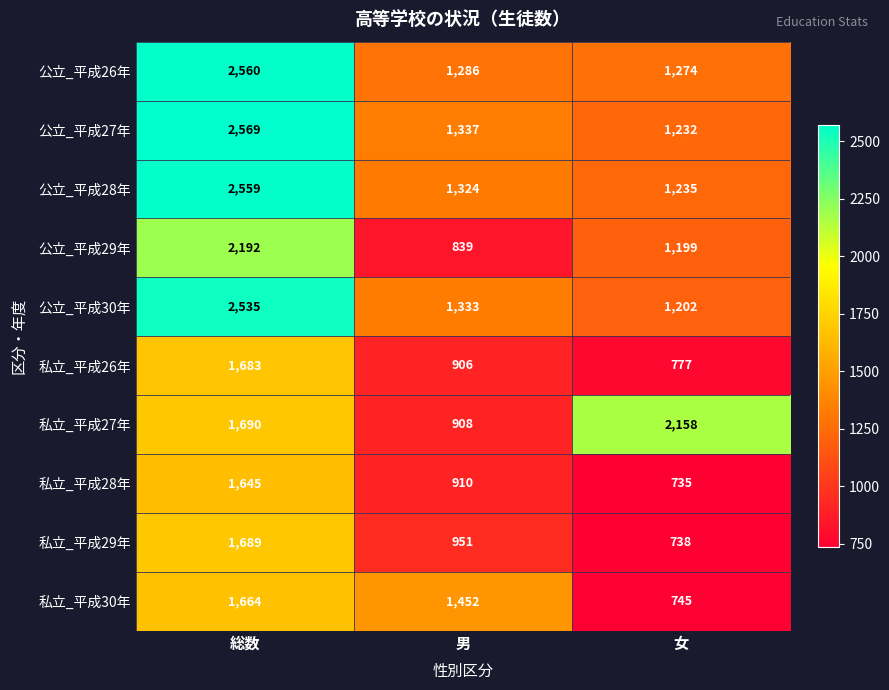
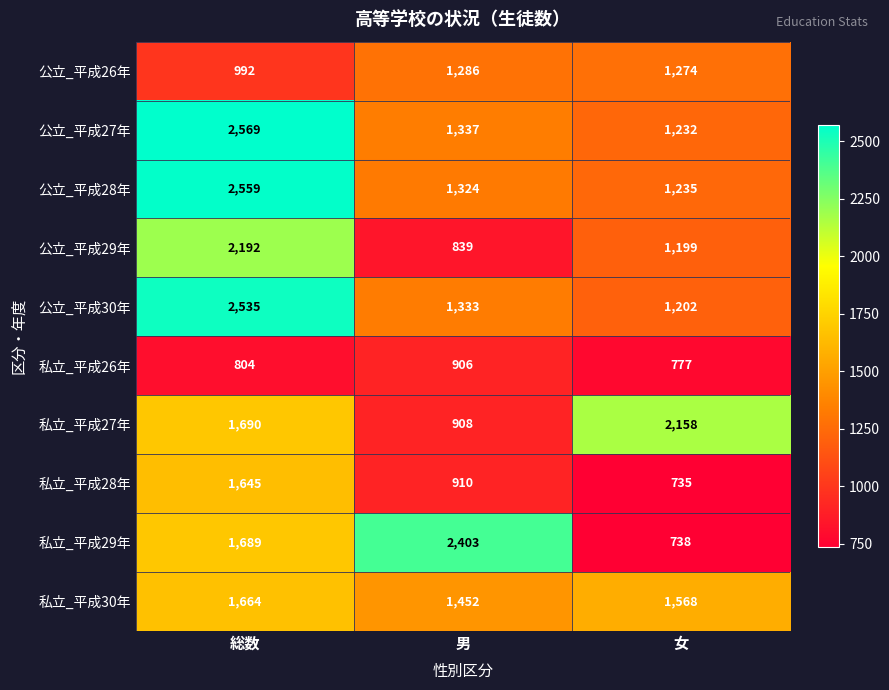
公立_平成26年, 総数: 2,560 -> 992
私立_平成26年, 総数: 1,683 -> 804
私立_平成29年, 男: 951 -> 2,403
私立_平成30年, 女: 745 -> 1,568
